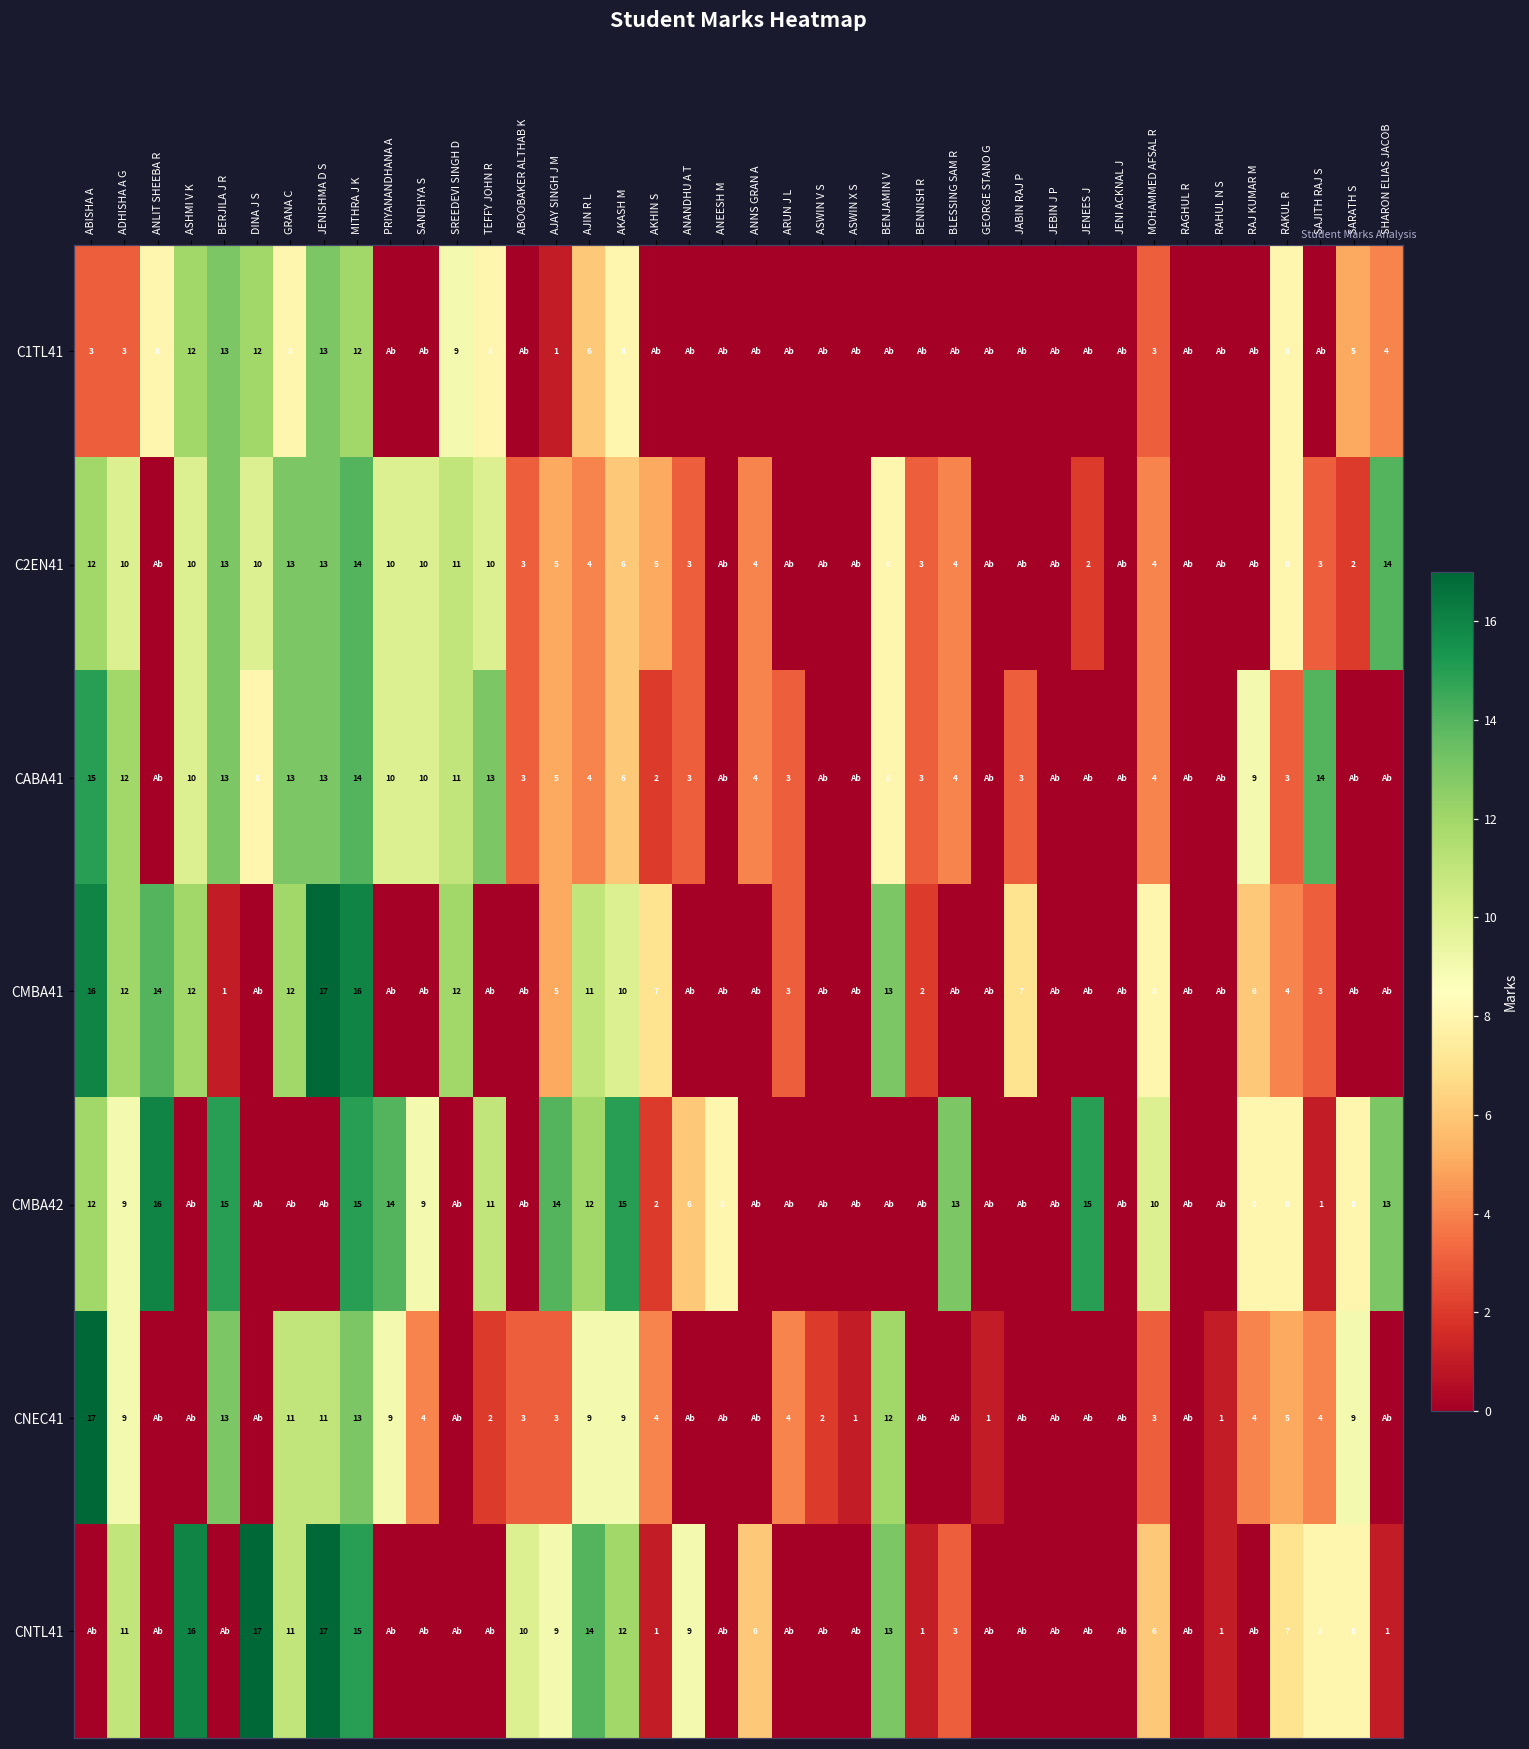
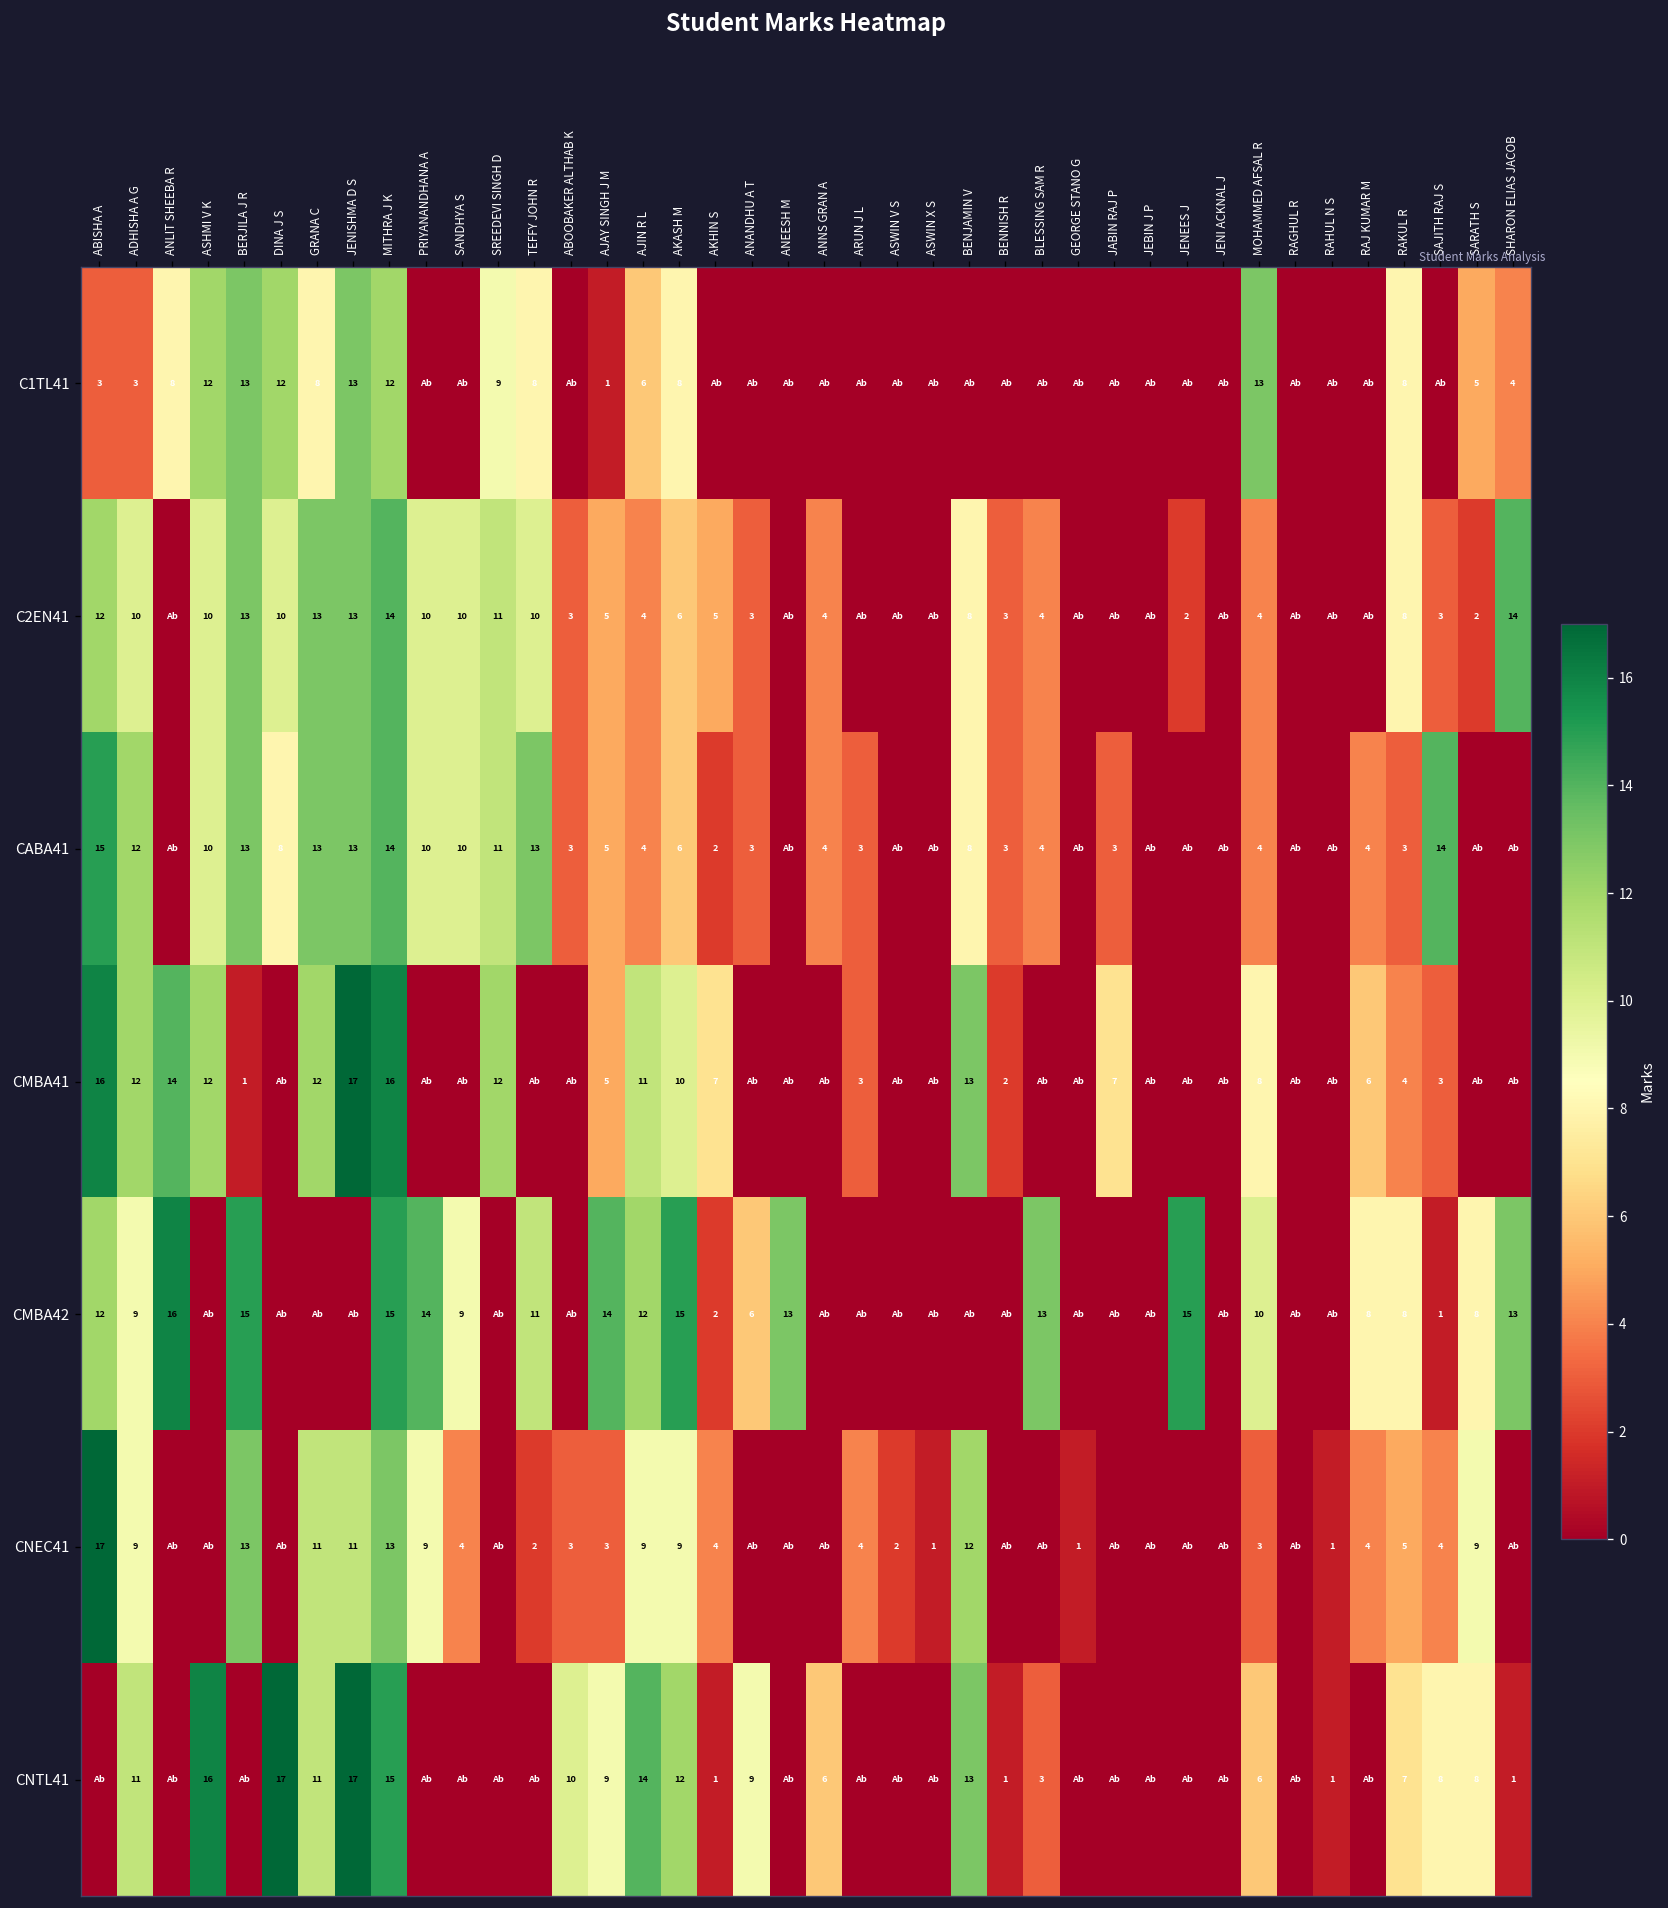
C1TL41, MOHAMMED AFSAL R: 3 -> 13
CABA41, RAJ KUMAR M: 9 -> 4
CMBA42, ANEESH M: 8 -> 13
